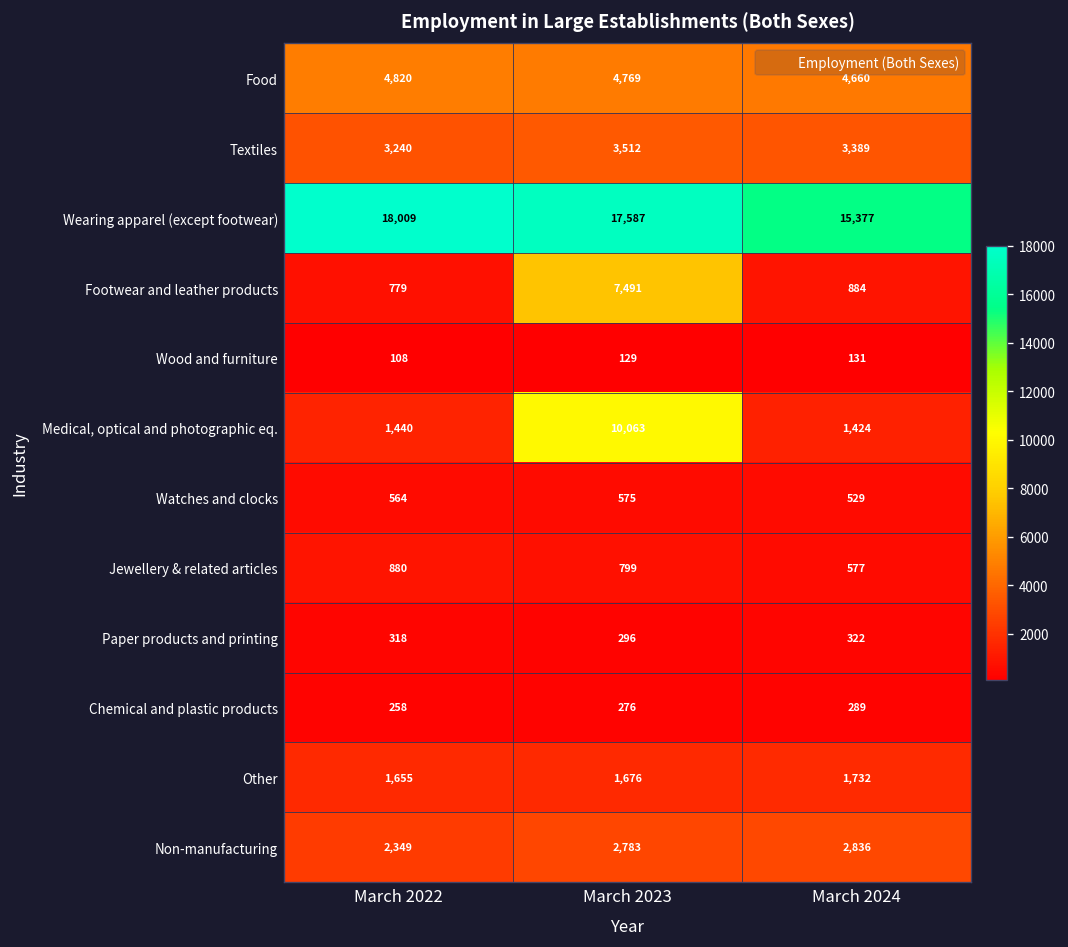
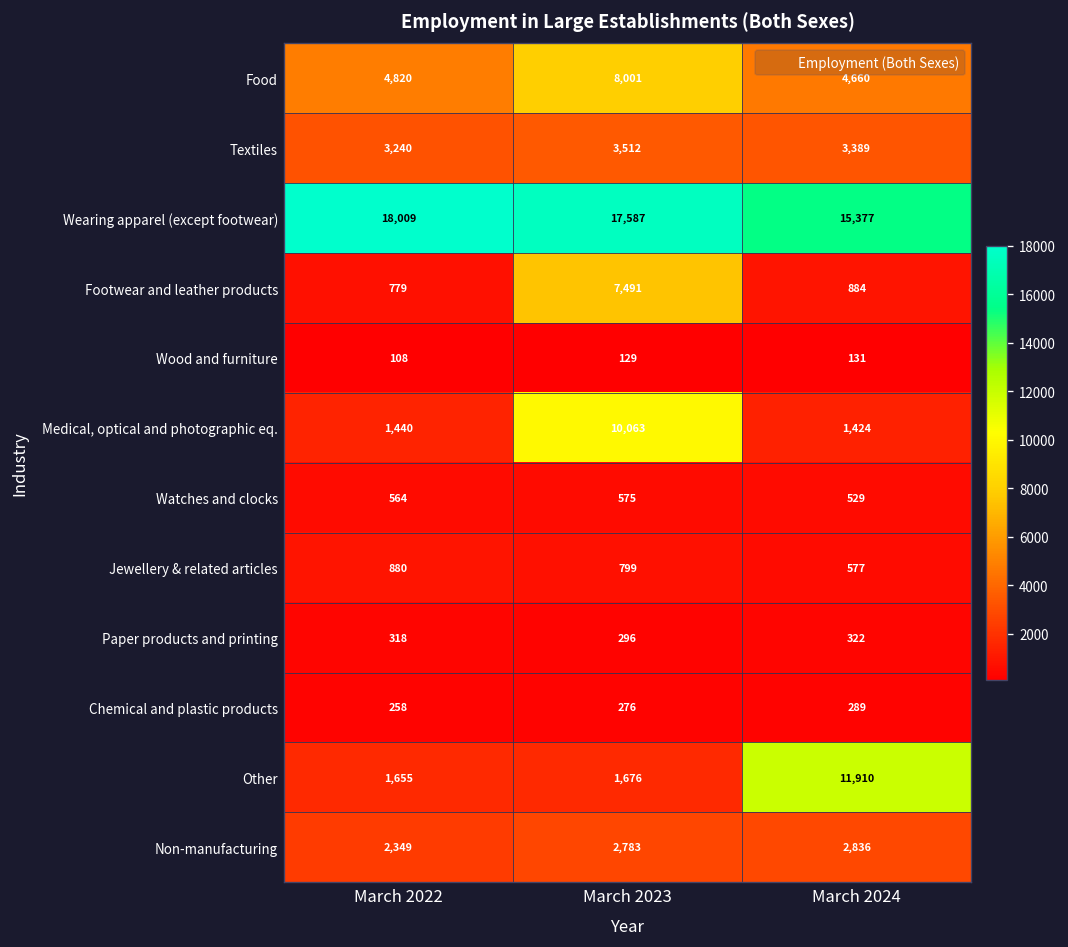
Food, March 2023: 4,769 -> 8,001
Other, March 2024: 1,732 -> 11,910
